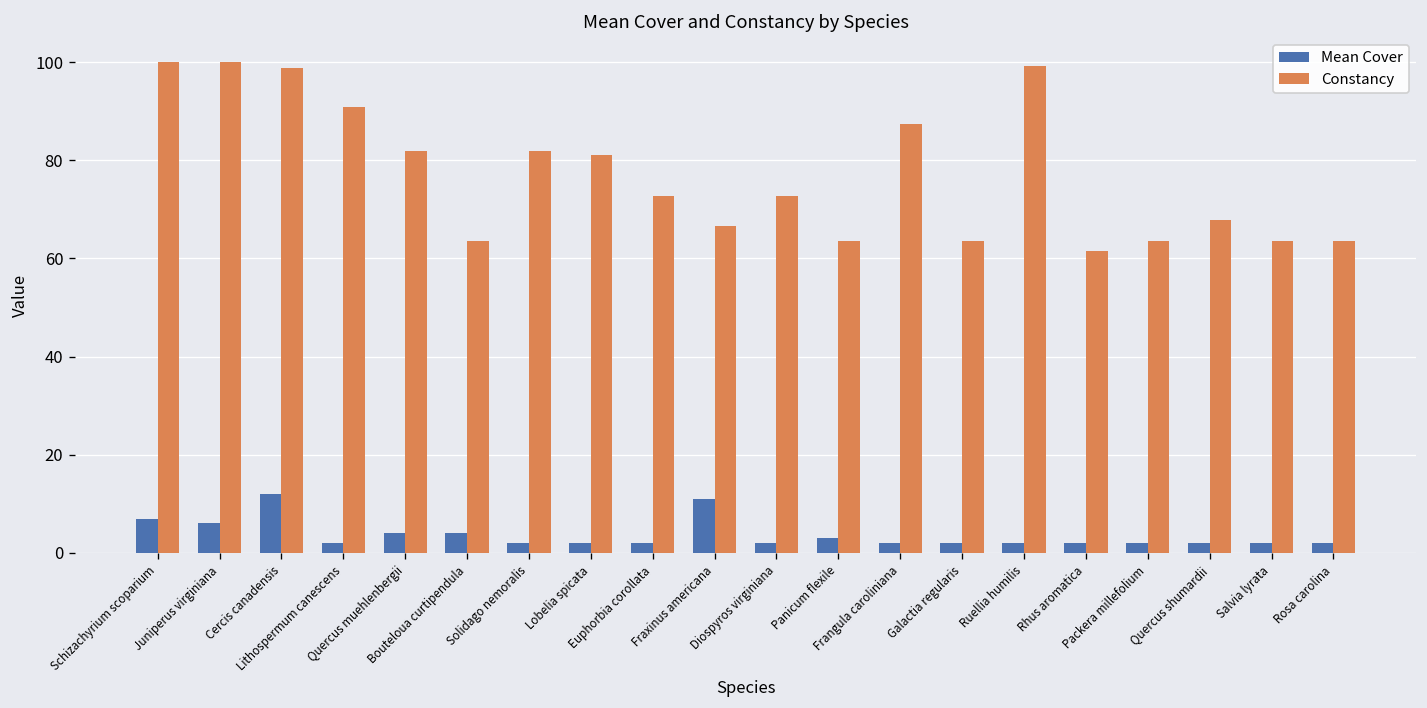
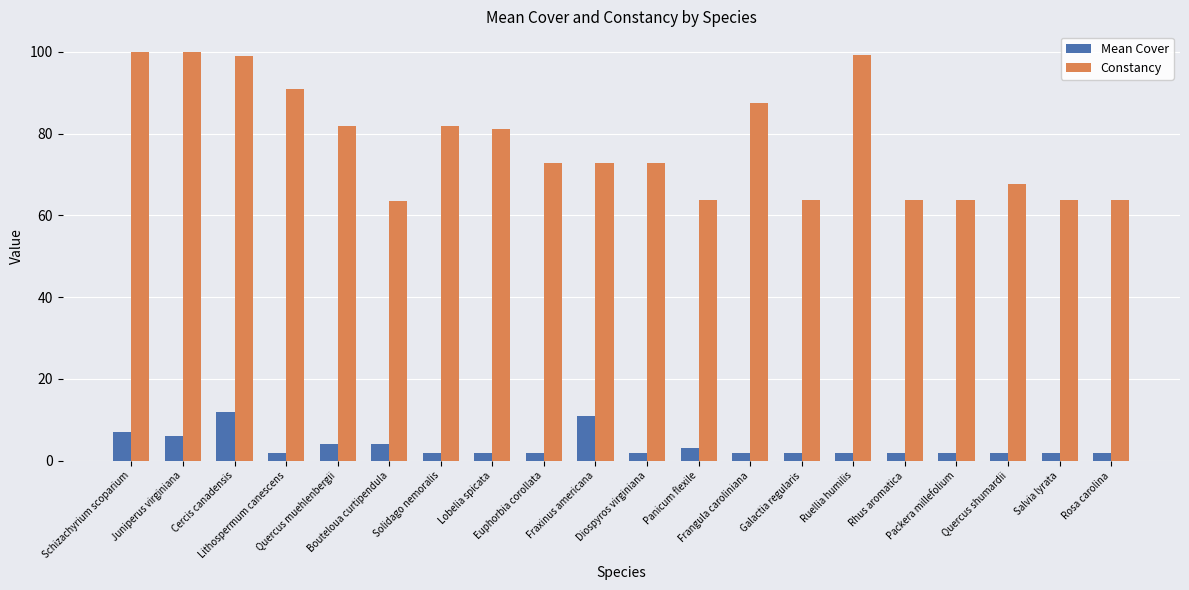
Constancy, Fraxinus americana: 67 -> 73
Constancy, Rhus aromatica: 61 -> 64
